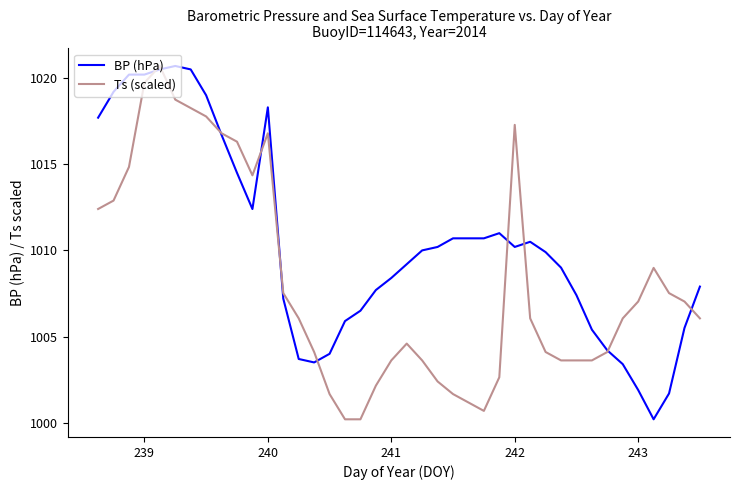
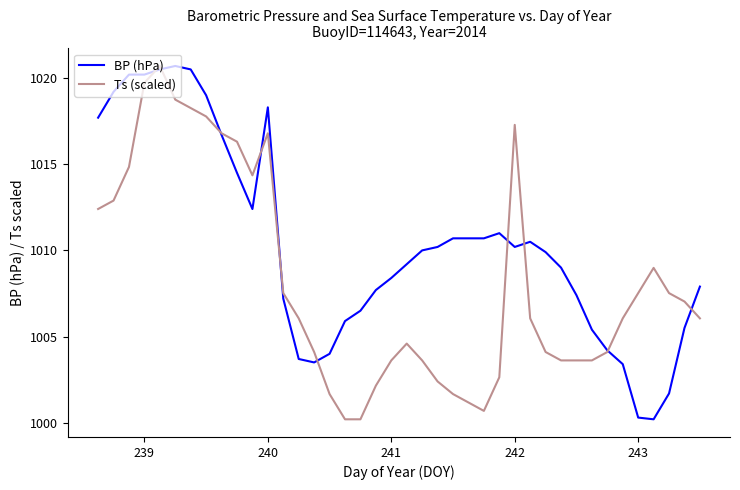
BP (hPa), 243: 1001.9 -> 1000.3
Ts (scaled), 243: 1007.0 -> 1007.5
